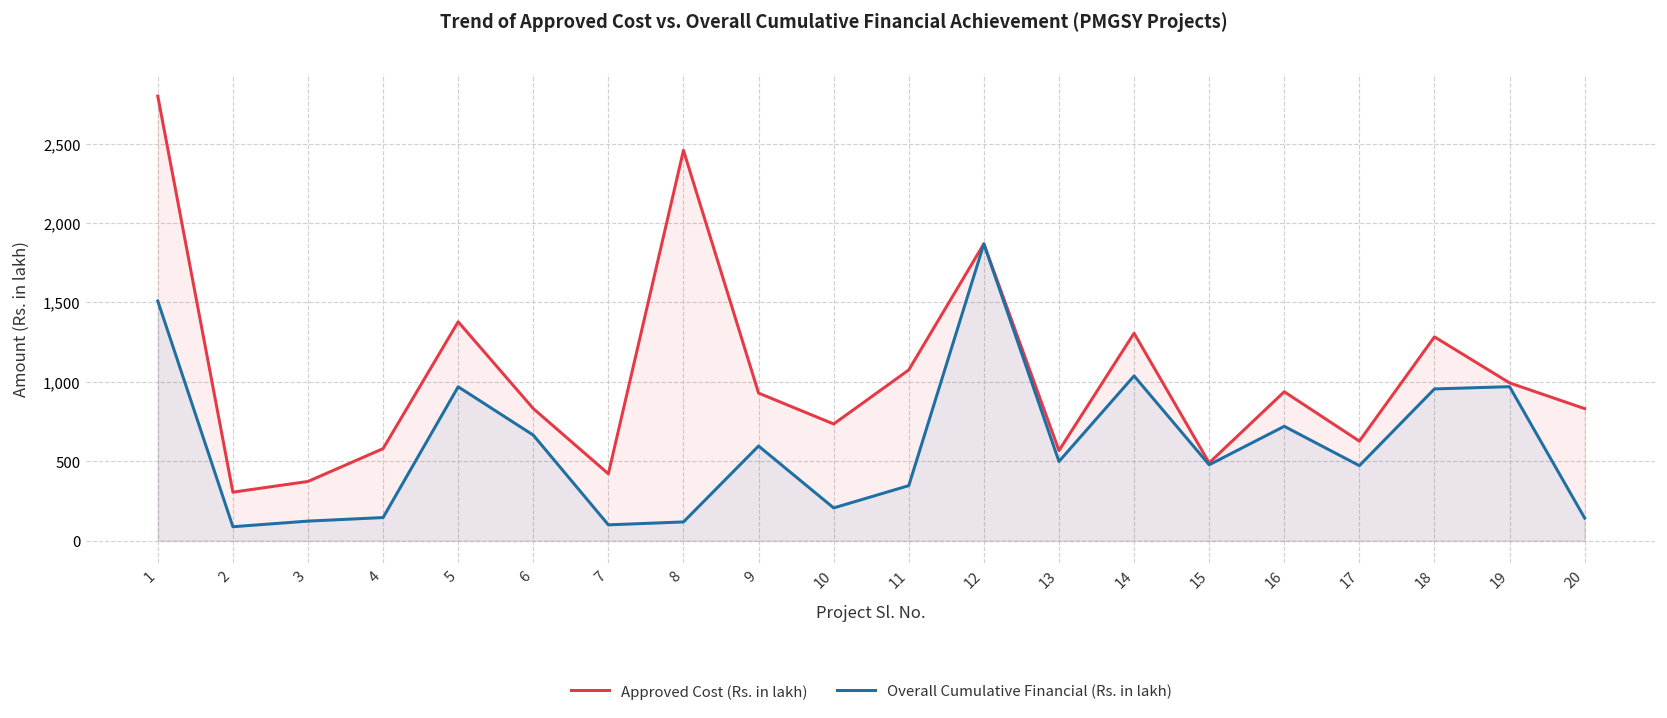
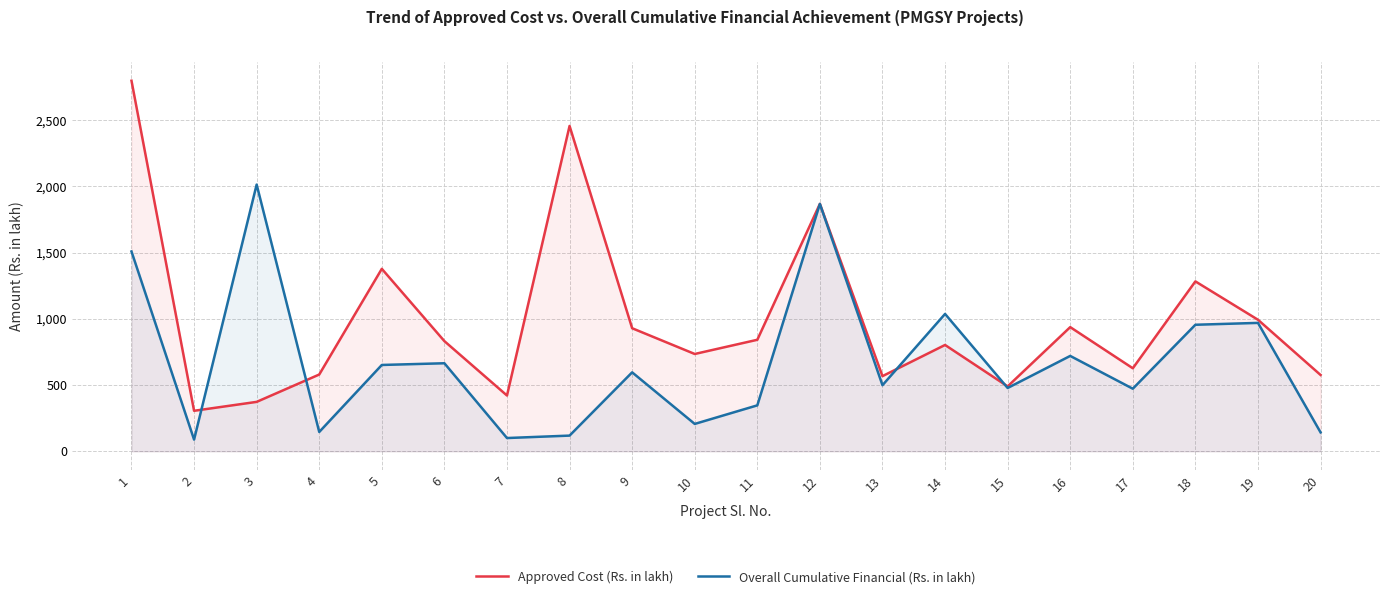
Overall Cumulative Financial (Rs. in lakh), 3: 120 -> 2,010
Overall Cumulative Financial (Rs. in lakh), 5: 970 -> 650
Approved Cost (Rs. in lakh), 11: 1,080 -> 840
Approved Cost (Rs. in lakh), 14: 1,310 -> 800
Approved Cost (Rs. in lakh), 20: 830 -> 580
